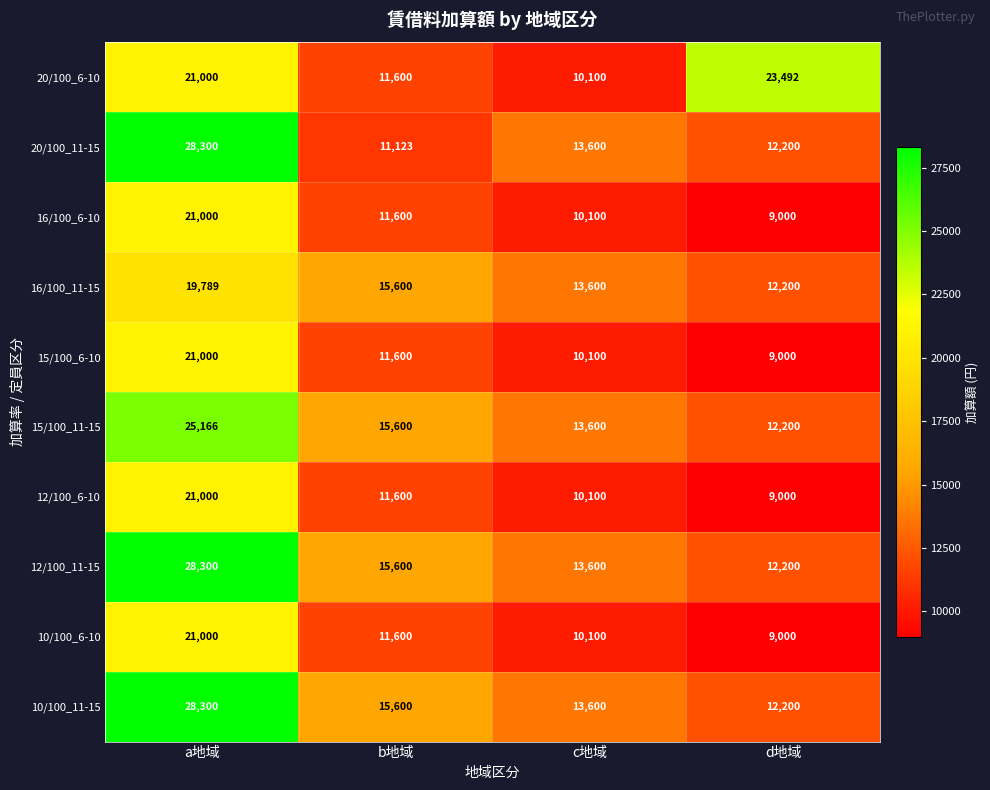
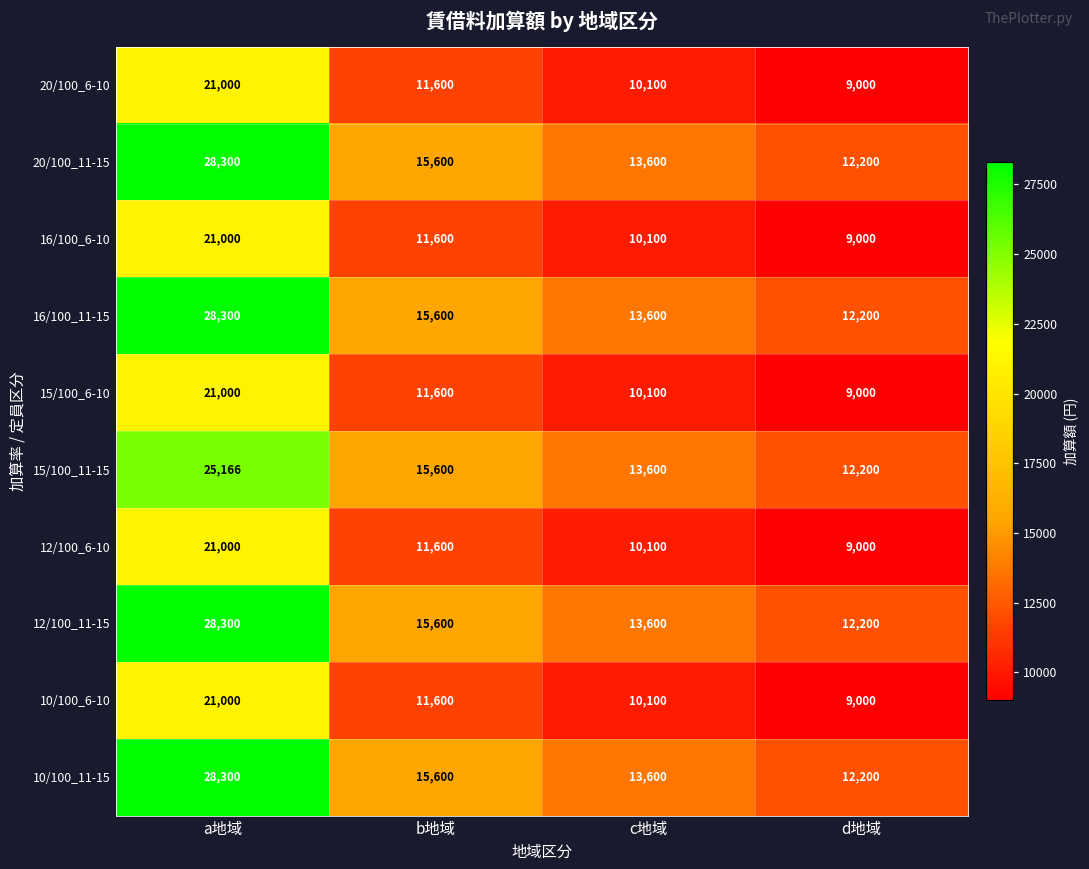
20/100_6-10, d地域: 23,492 -> 9,000
20/100_11-15, b地域: 11,123 -> 15,600
16/100_11-15, a地域: 19,789 -> 28,300
